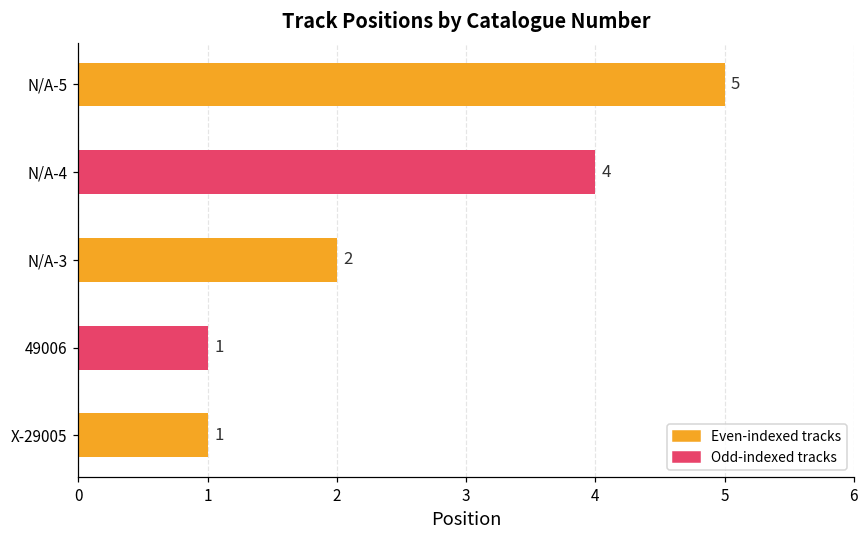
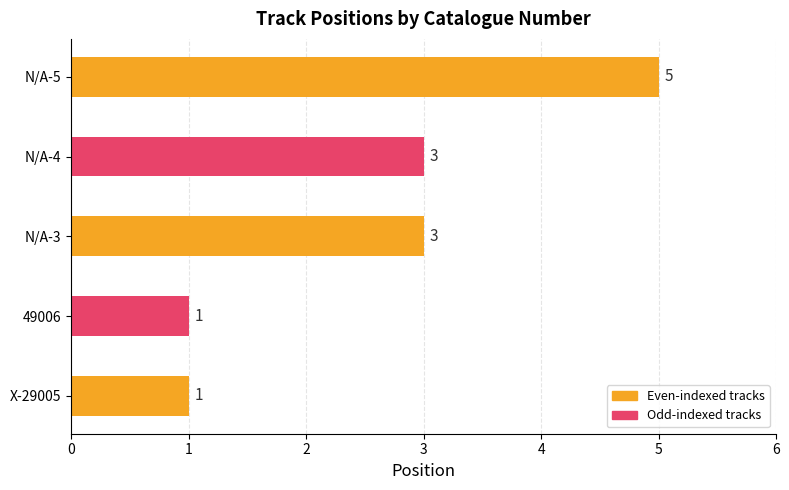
N/A-4: 4 -> 3
N/A-3: 2 -> 3
